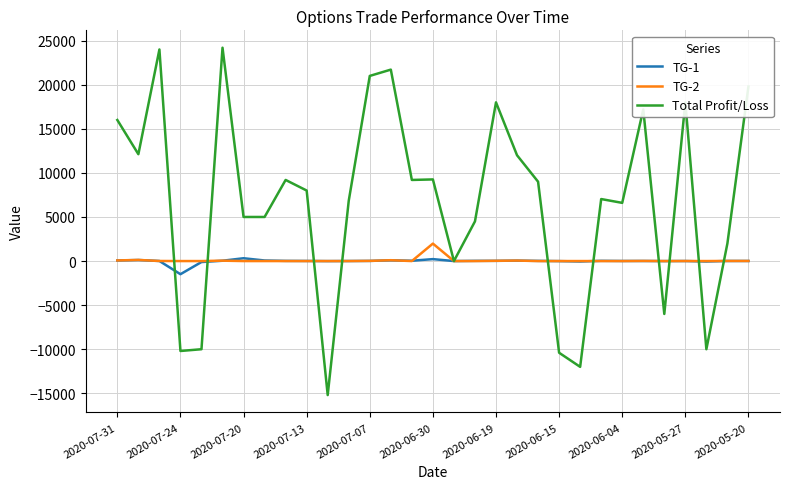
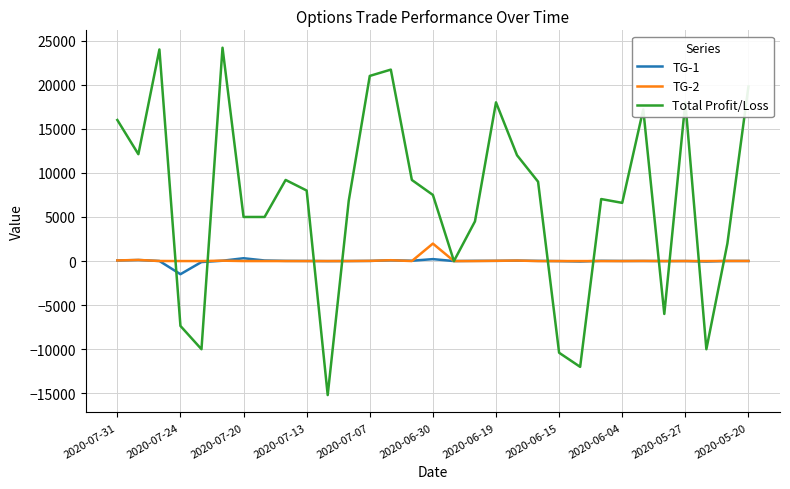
Total Profit/Loss, 2020-07-24: -10000 -> -7000
Total Profit/Loss, 2020-06-30: 9000 -> 8000
